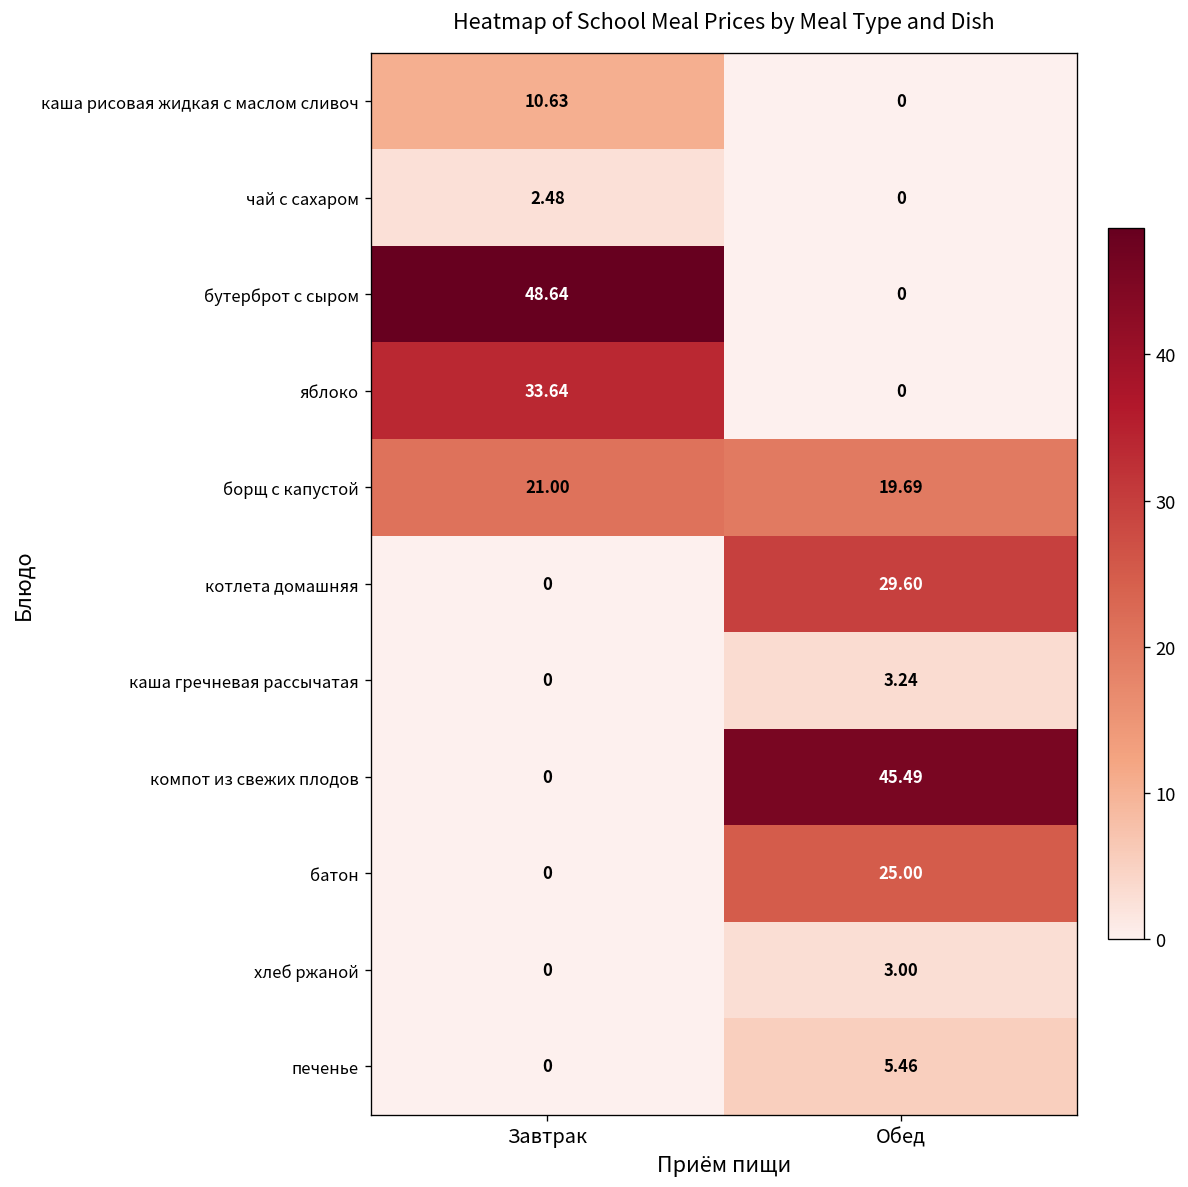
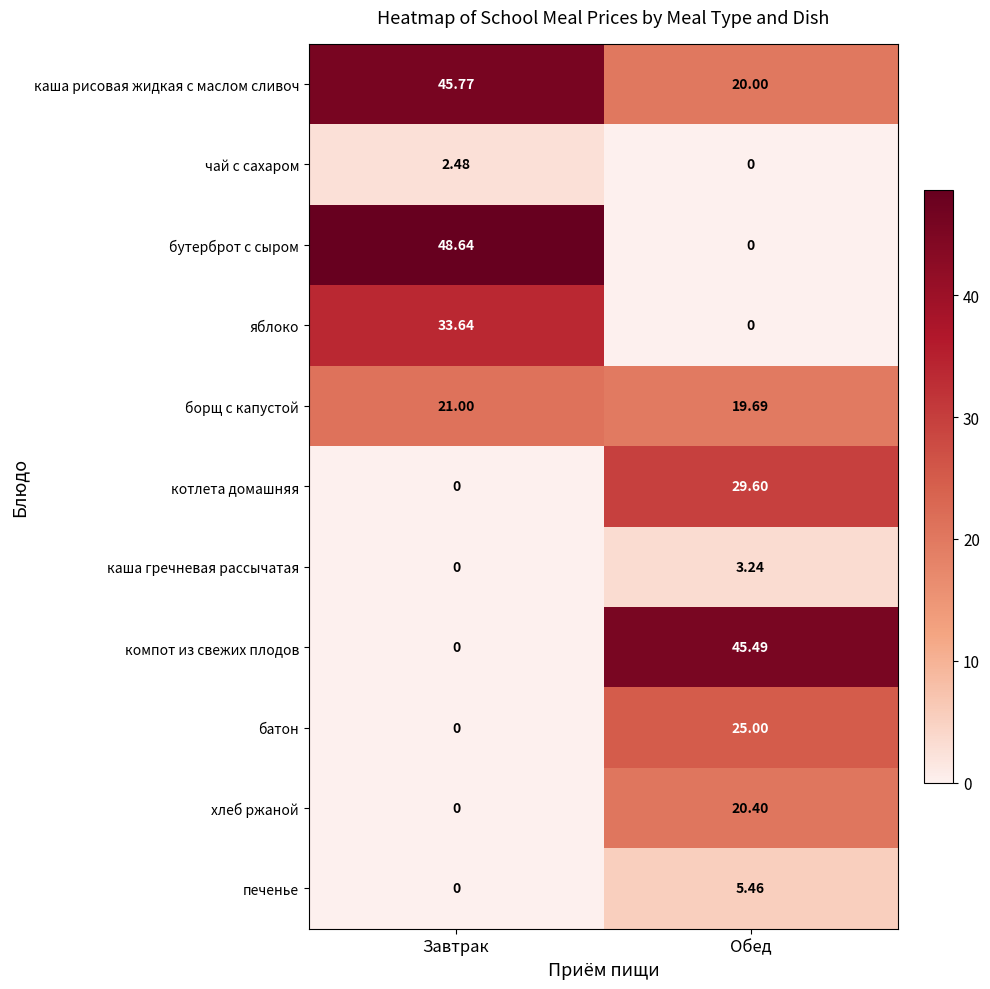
каша рисовая жидкая с маслом сливоч, Завтрак: 10.63 -> 45.77
каша рисовая жидкая с маслом сливоч, Обед: 0 -> 20.00
хлеб ржаной, Обед: 3.00 -> 20.40
